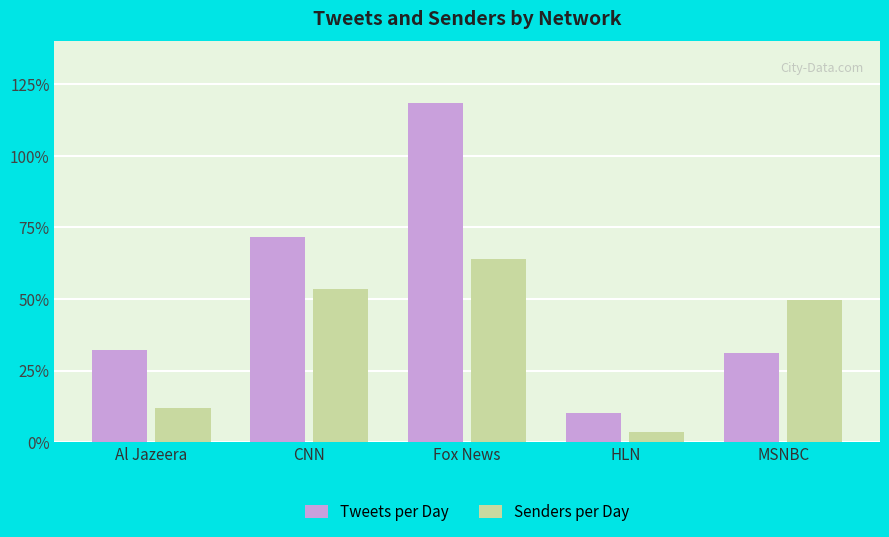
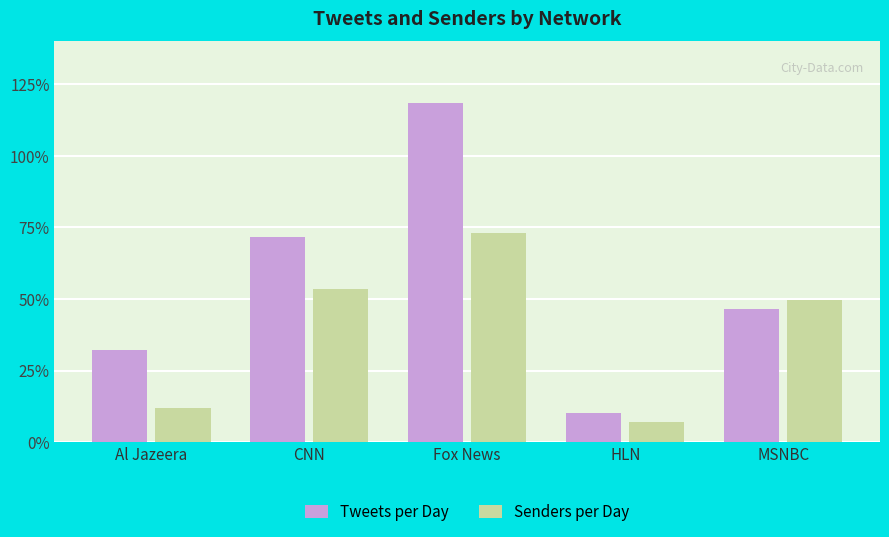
Senders per Day, Fox News: 64% -> 73%
Senders per Day, HLN: 4% -> 7%
Tweets per Day, MSNBC: 31% -> 47%
